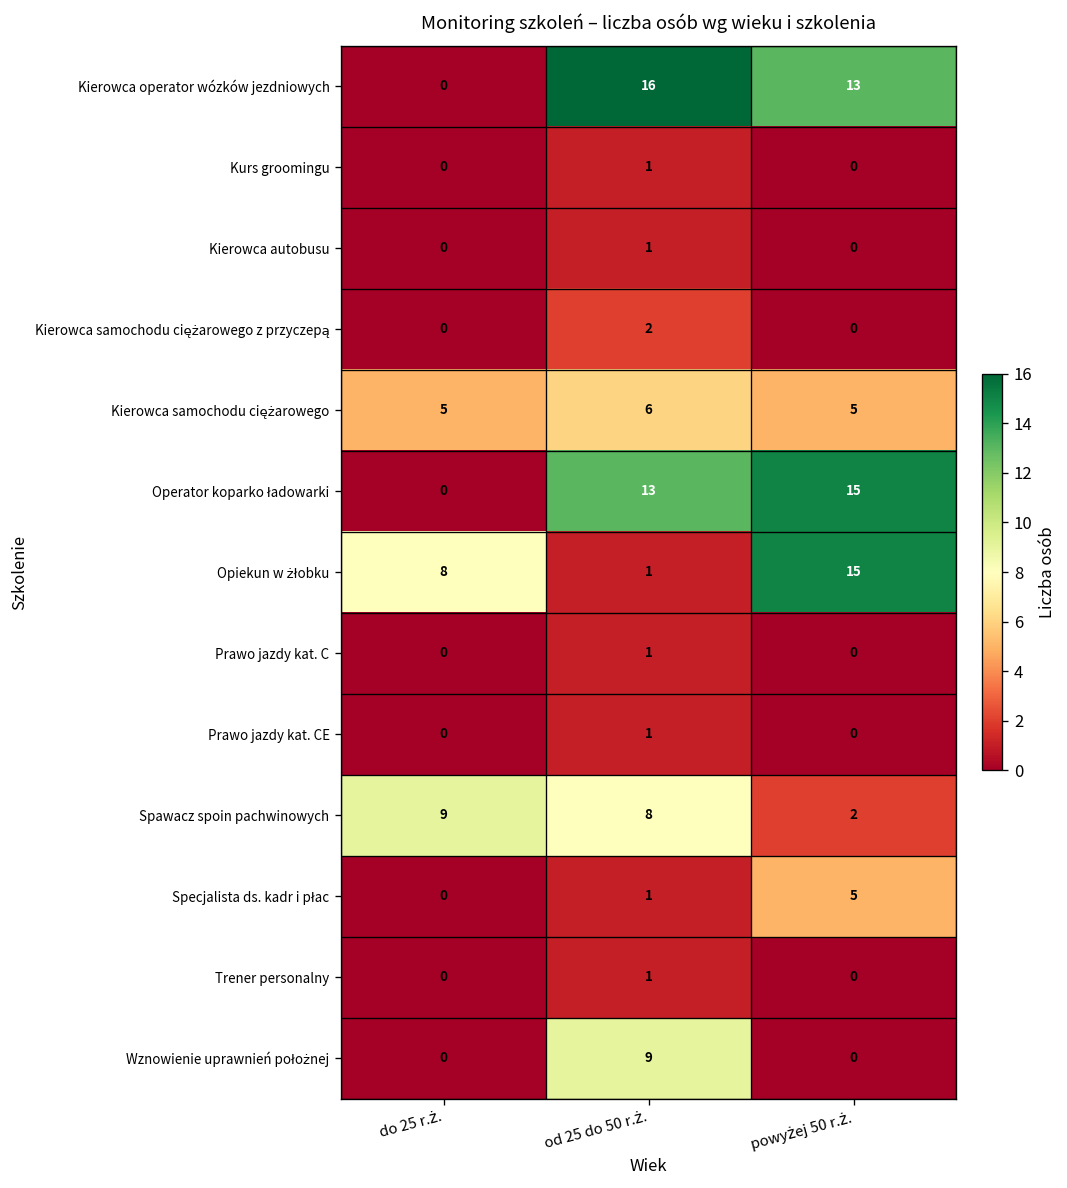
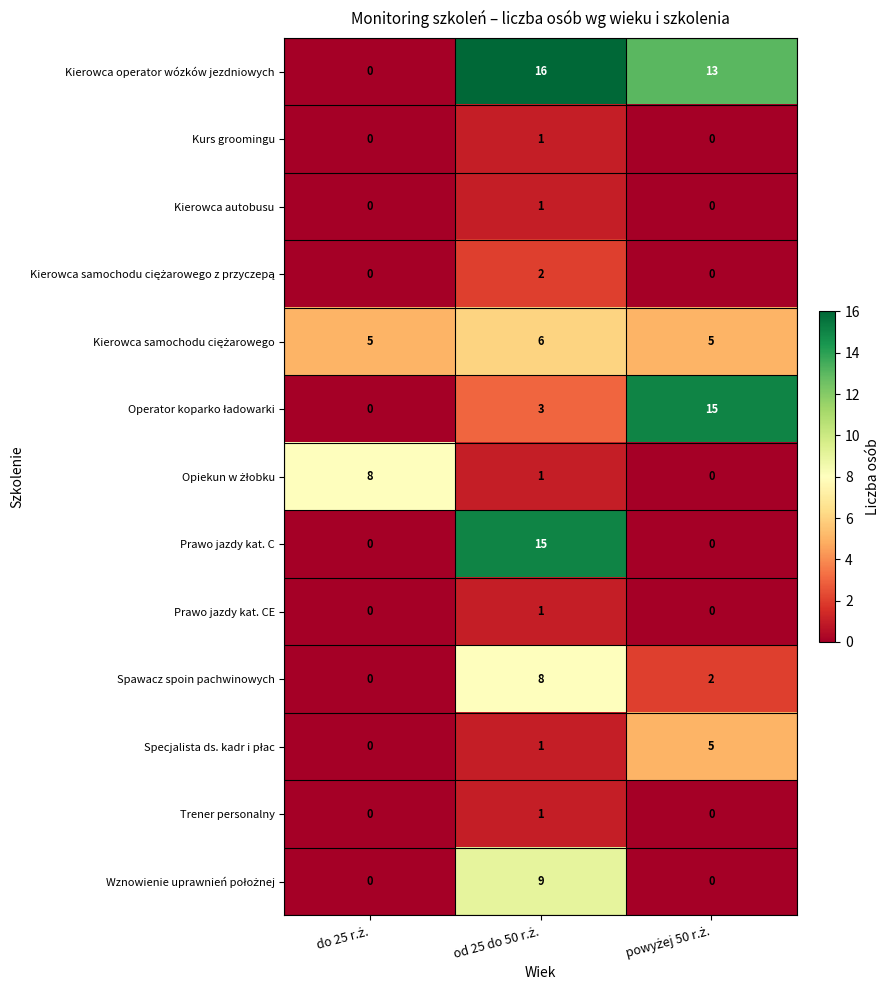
Operator koparko ładowarki, od 25 do 50 r.ż.: 13 -> 3
Opiekun w żłobku, powyżej 50 r.ż.: 15 -> 0
Prawo jazdy kat. C, od 25 do 50 r.ż.: 1 -> 15
Spawacz spoin pachwinowych, do 25 r.ż.: 9 -> 0
